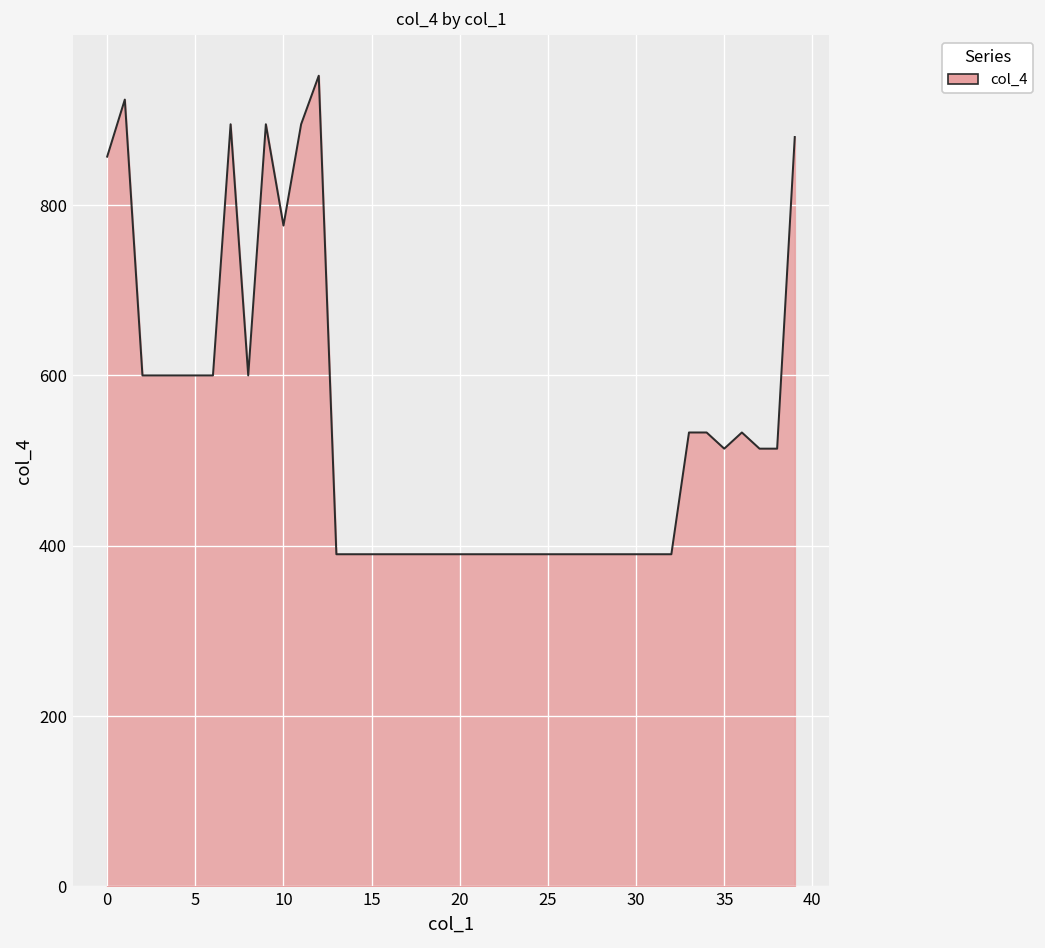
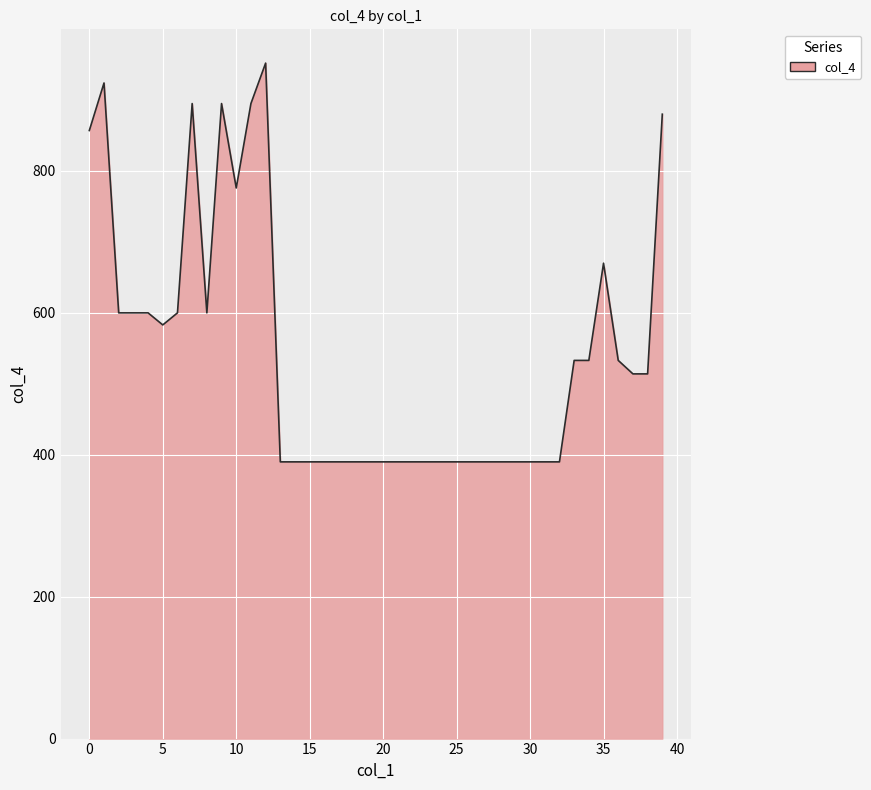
5: 600 -> 580
35: 510 -> 670
